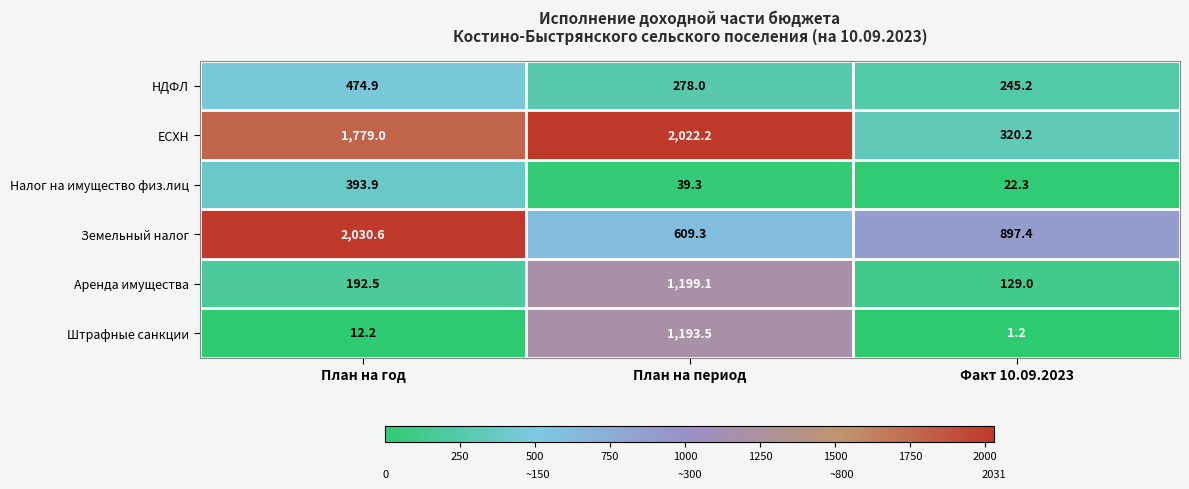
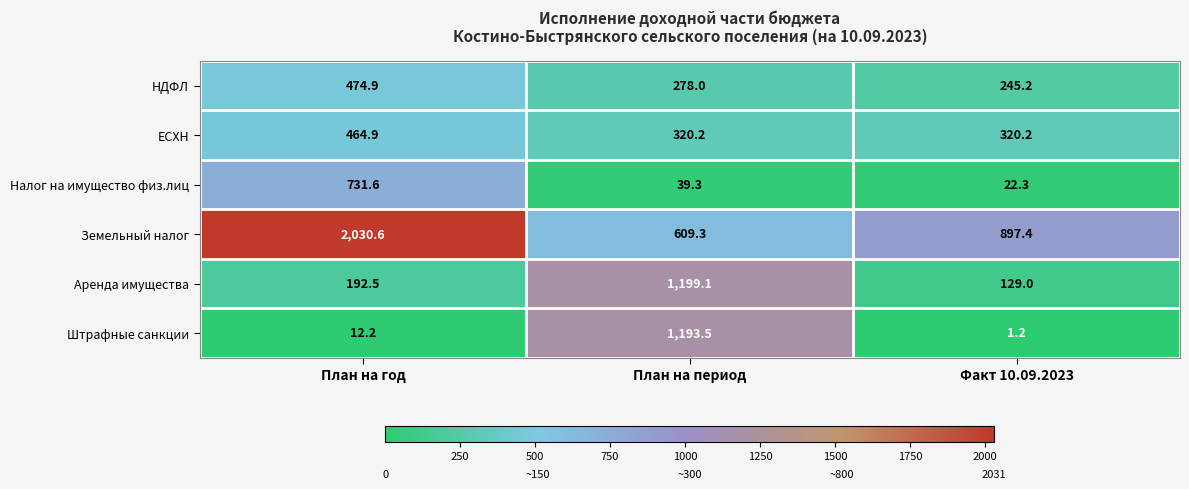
ЕСХН, План на год: 1,779.0 -> 464.9
ЕСХН, План на период: 2,022.2 -> 320.2
Налог на имущество физ.лиц, План на год: 393.9 -> 731.6
